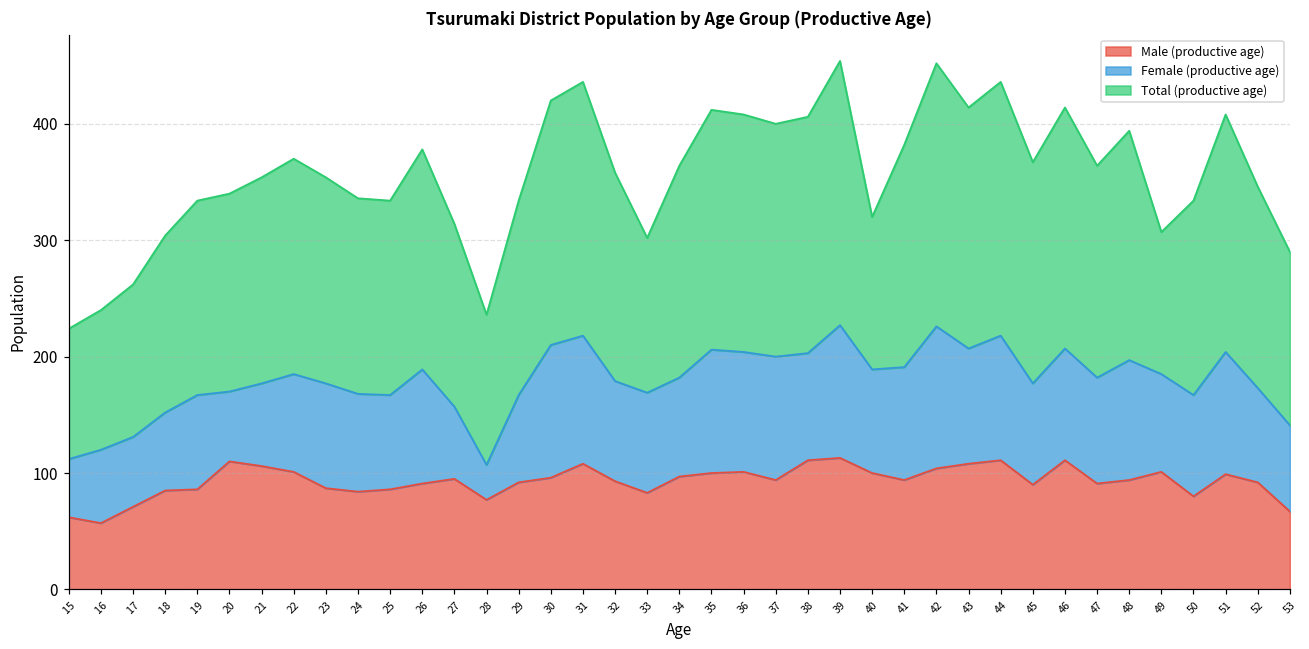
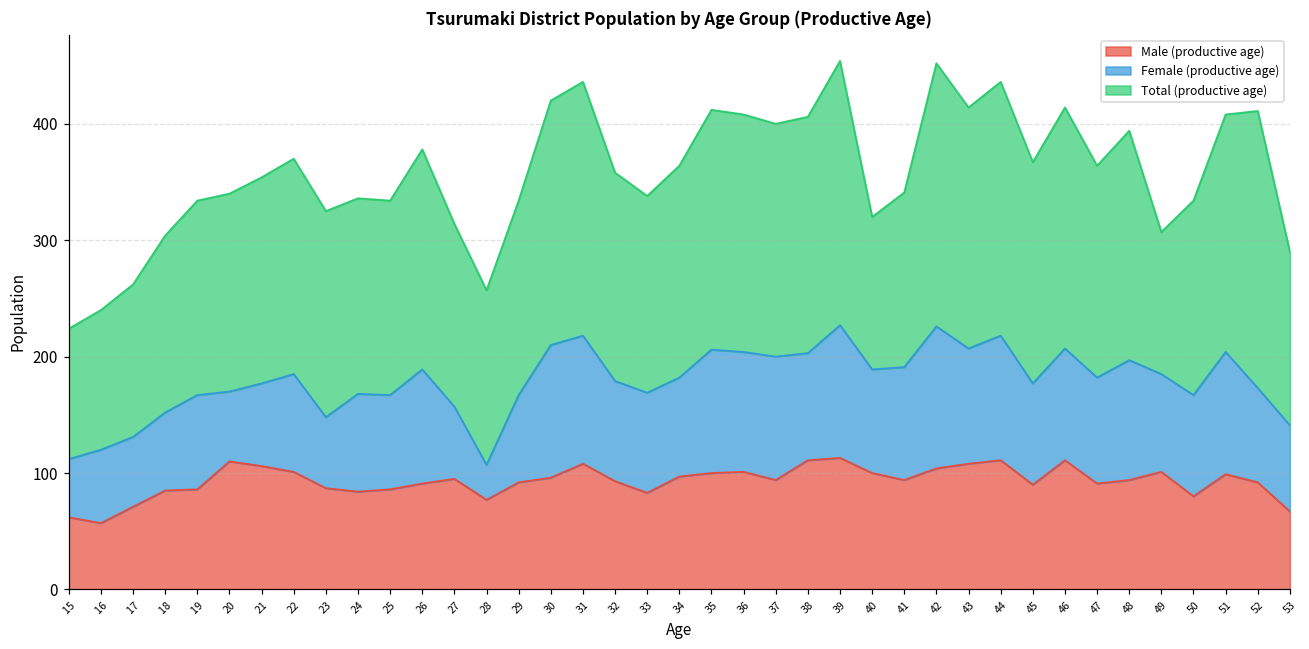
Female (productive age), 23: 90 -> 61
Total (productive age), 28: 129 -> 150
Total (productive age), 33: 133 -> 169
Total (productive age), 41: 191 -> 150
Total (productive age), 52: 173 -> 238
